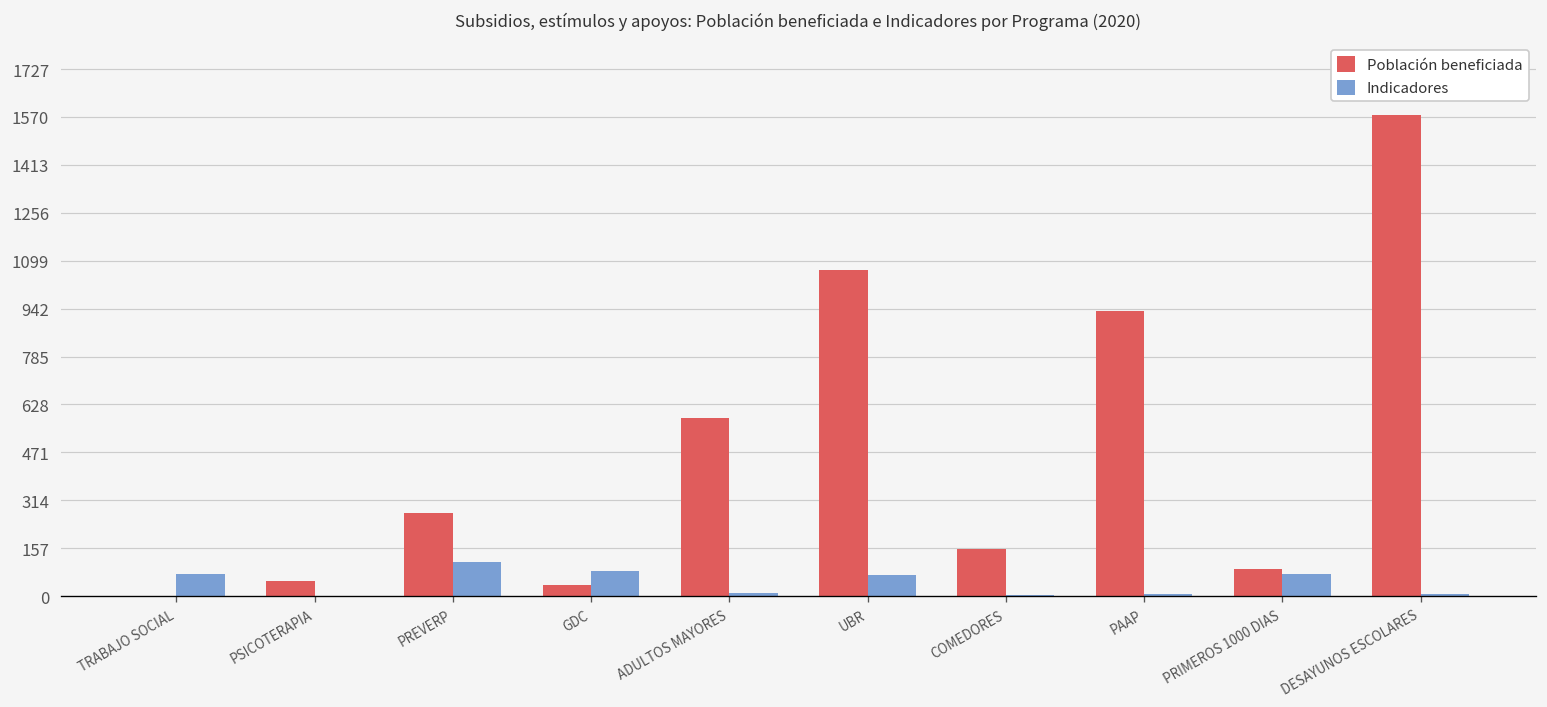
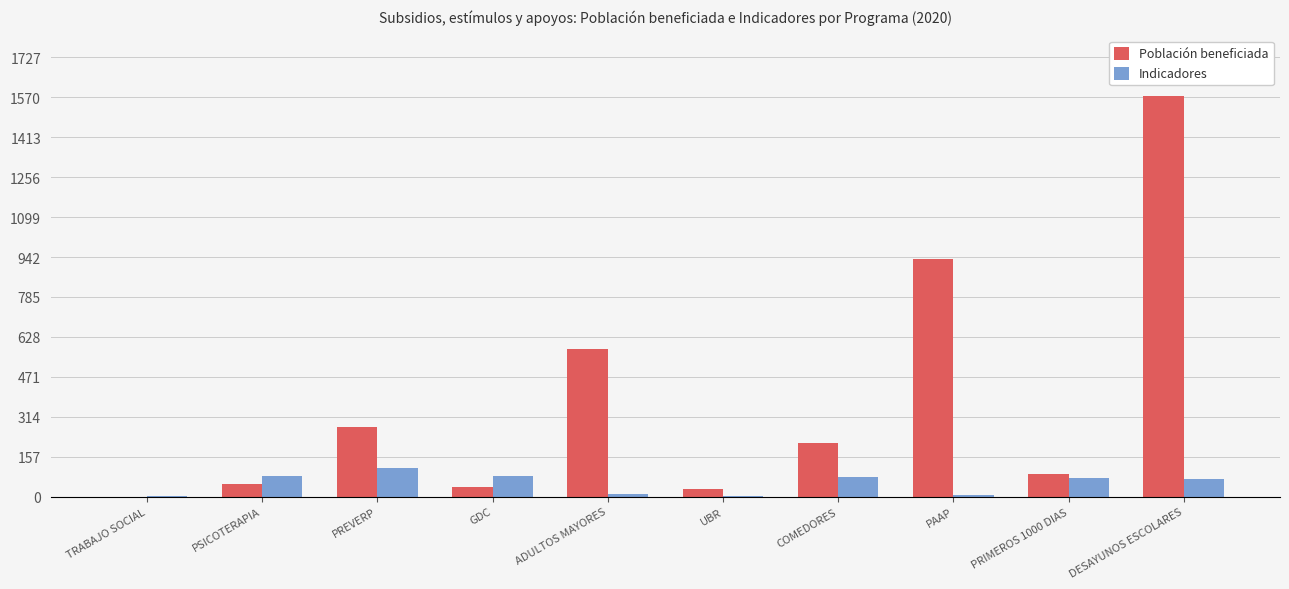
Indicadores, TRABAJO SOCIAL: 70 -> 0
Indicadores, PSICOTERAPIA: 0 -> 80
Población beneficiada, UBR: 1070 -> 30
Indicadores, UBR: 70 -> 0
Población beneficiada, COMEDORES: 150 -> 210
Indicadores, COMEDORES: 10 -> 80
Indicadores, DESAYUNOS ESCOLARES: 10 -> 70
